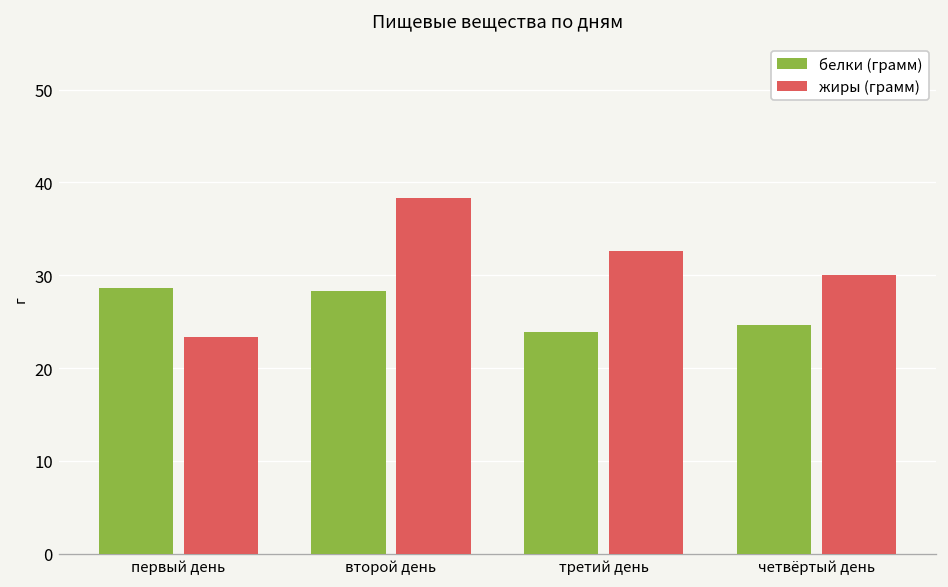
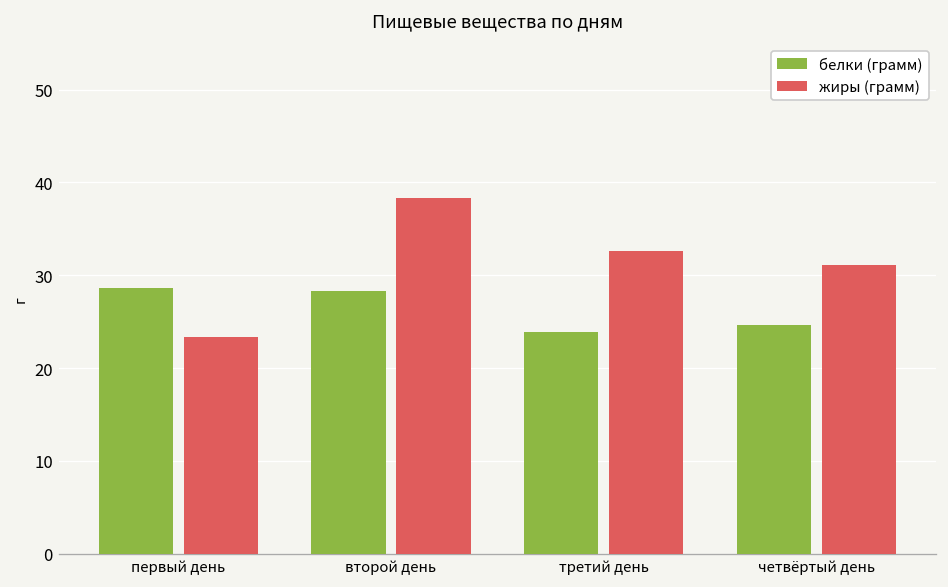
жиры (грамм), четвёртый день: 30 -> 31
